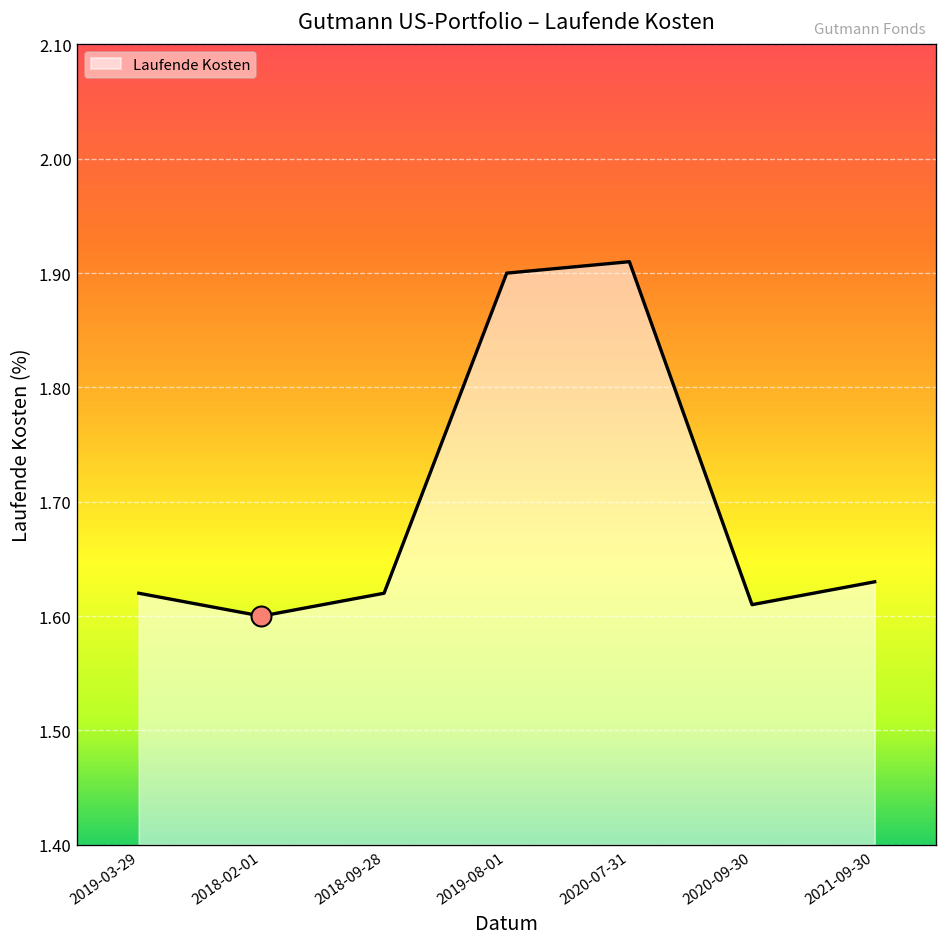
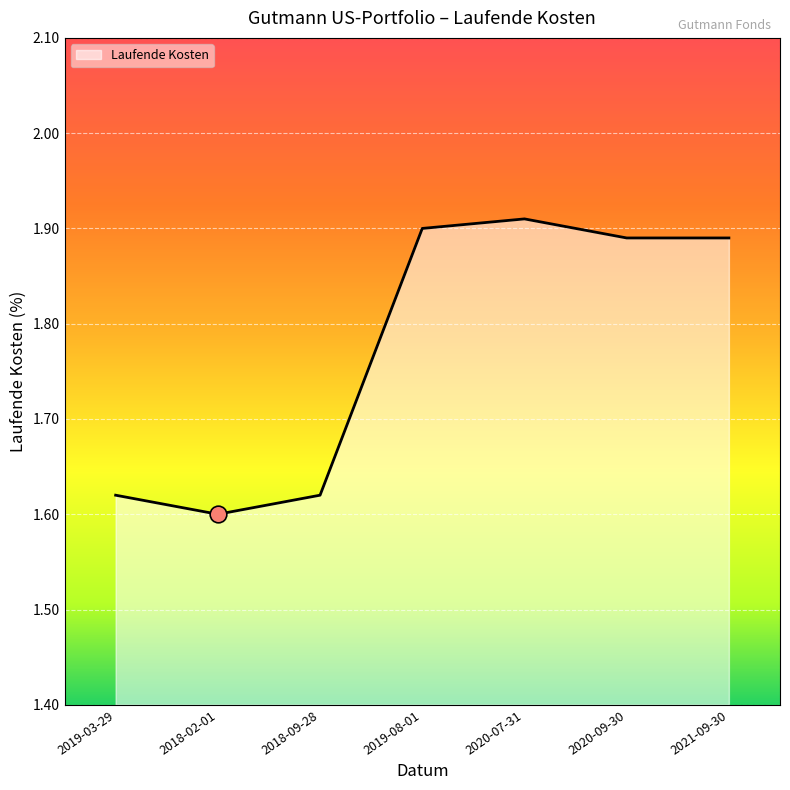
Laufende Kosten, 2020-09-30: 1.61 -> 1.89
Laufende Kosten, 2021-09-30: 1.63 -> 1.89
